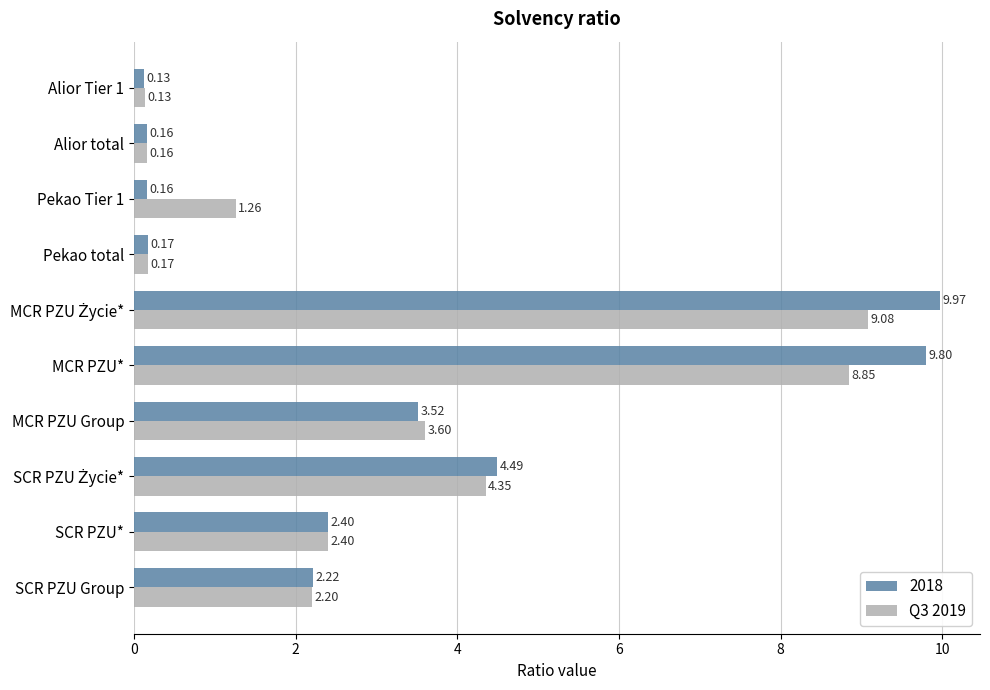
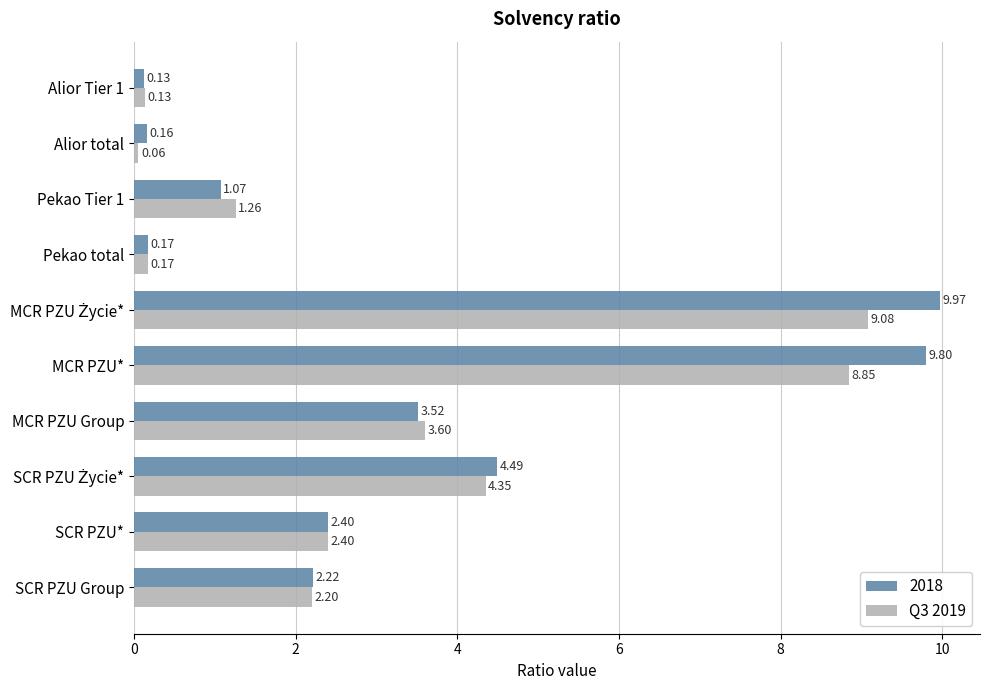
Q3 2019, Alior total: 0.16 -> 0.06
2018, Pekao Tier 1: 0.16 -> 1.07
